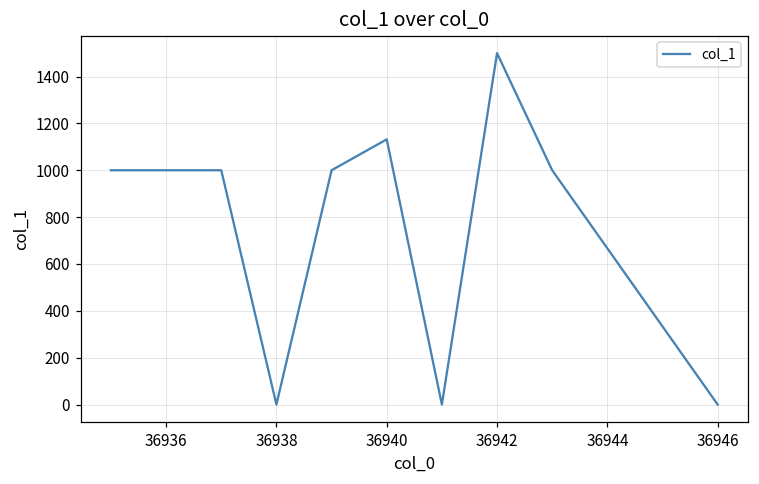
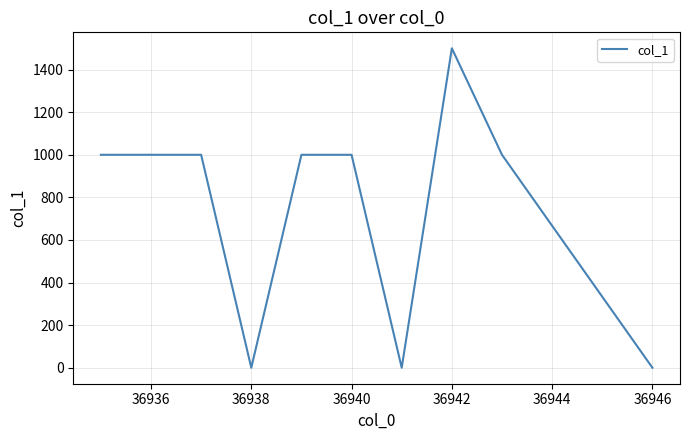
36940: 1130 -> 1000
